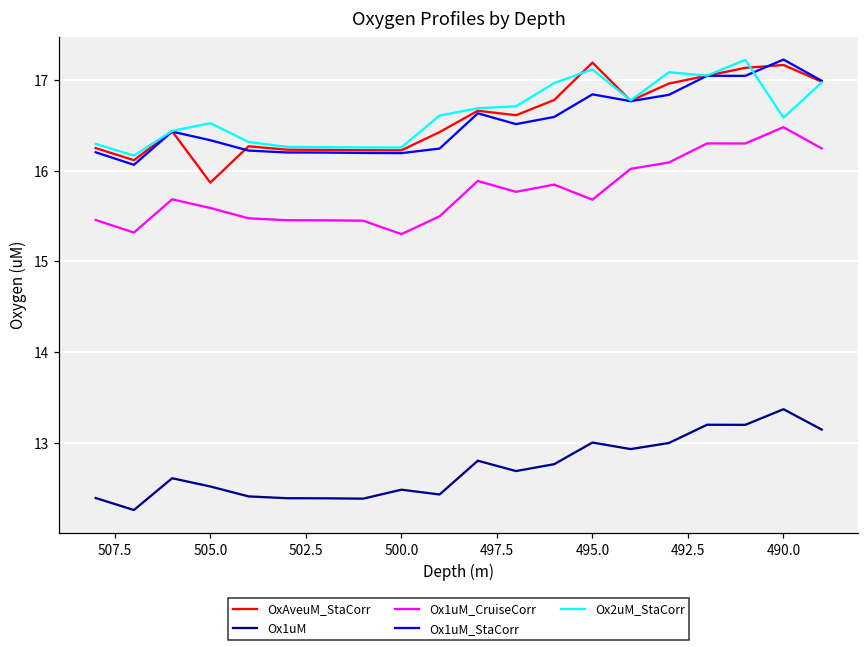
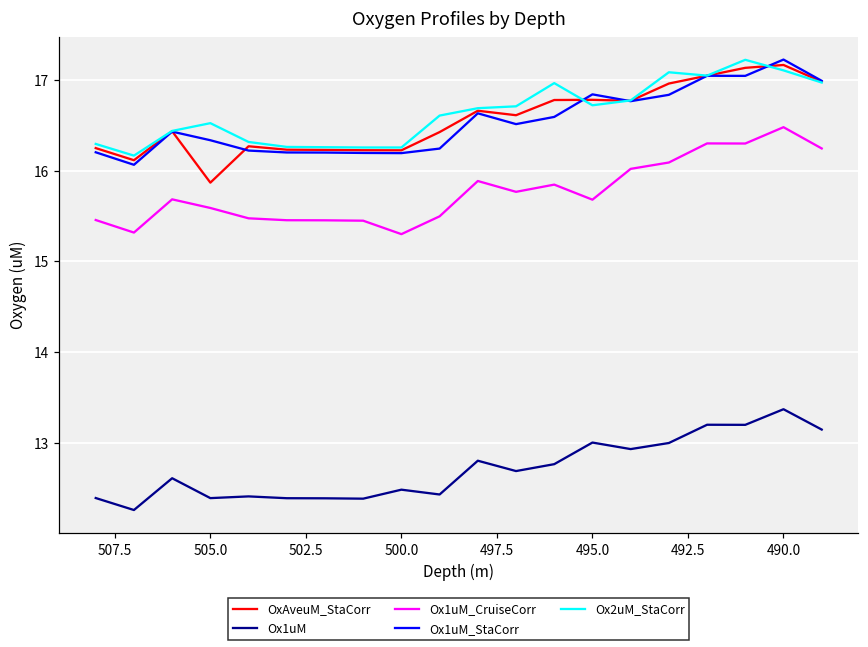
Ox1uM, 505.0: 12.5 -> 12.4
OxAveuM_StaCorr, 495.0: 17.2 -> 16.8
Ox2uM_StaCorr, 495.0: 17.1 -> 16.7
Ox2uM_StaCorr, 490.0: 16.6 -> 17.1
